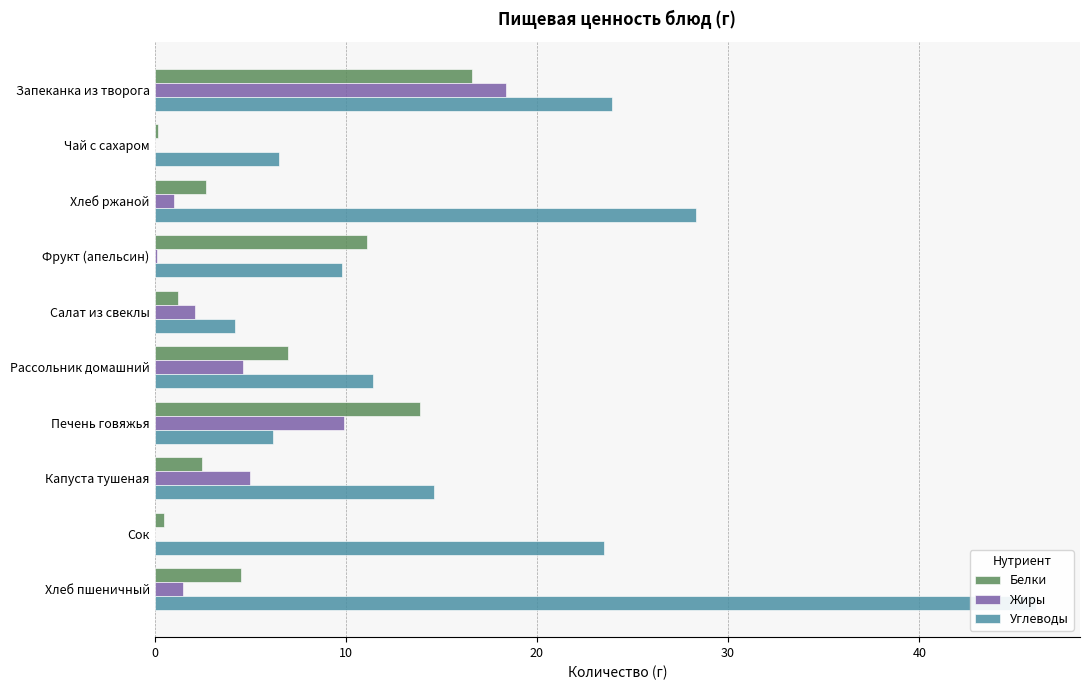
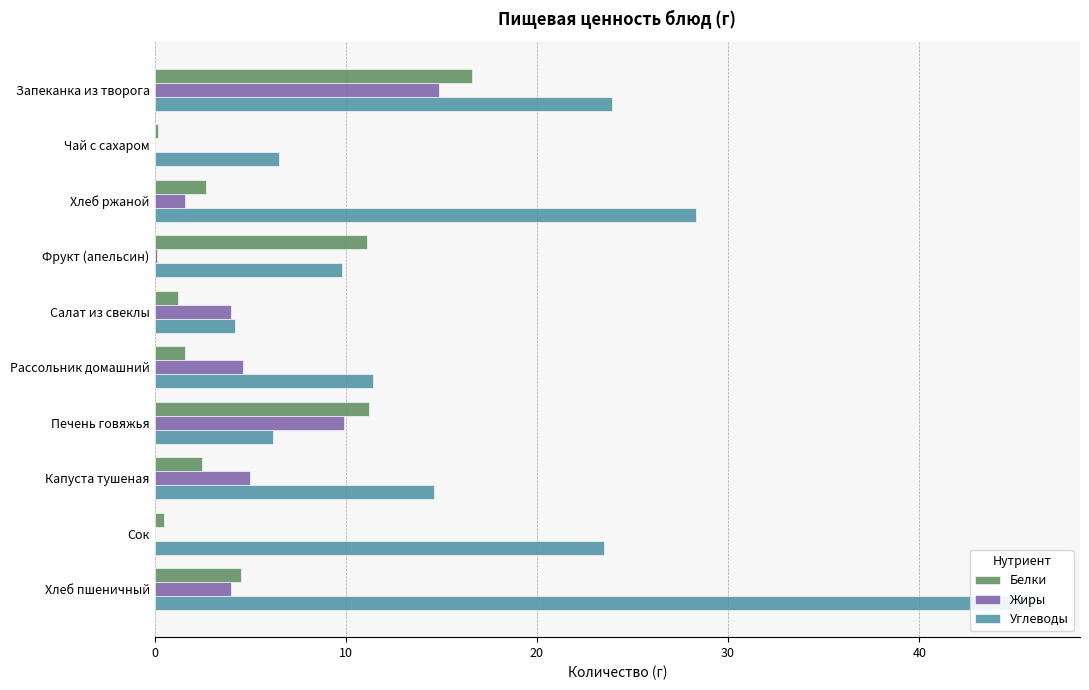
Жиры, Запеканка из творога: 18.4 -> 14.9
Жиры, Хлеб ржаной: 1.0 -> 1.6
Жиры, Салат из свеклы: 2.1 -> 4.0
Белки, Рассольник домашний: 7.0 -> 1.6
Белки, Печень говяжья: 13.9 -> 11.2
Жиры, Хлеб пшеничный: 1.5 -> 4.0
